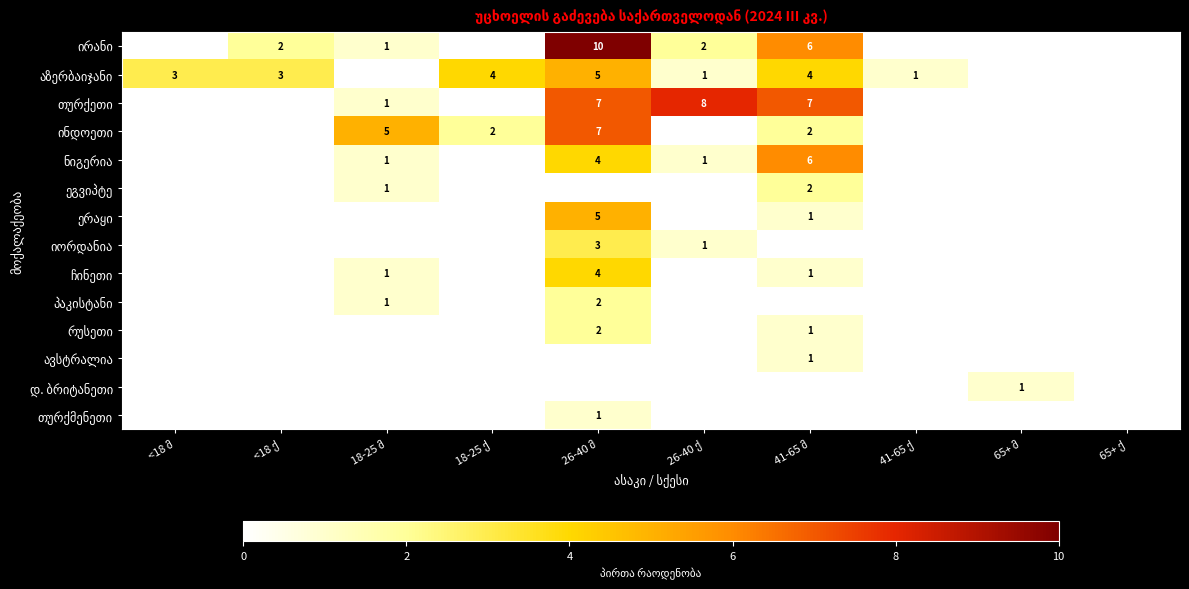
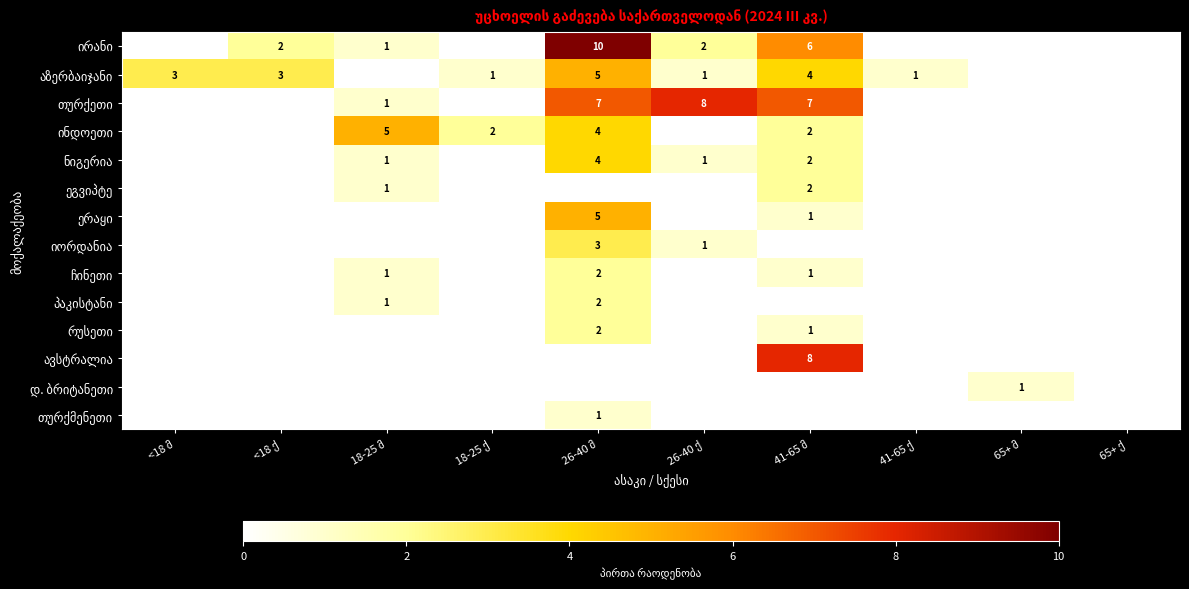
აზერბაიჯანი, 18-25 ქ: 4 -> 1
ინდოეთი, 26-40 მ: 7 -> 4
ნიგერია, 41-65 მ: 6 -> 2
ჩინეთი, 26-40 მ: 4 -> 2
ავსტრალია, 41-65 მ: 1 -> 8
